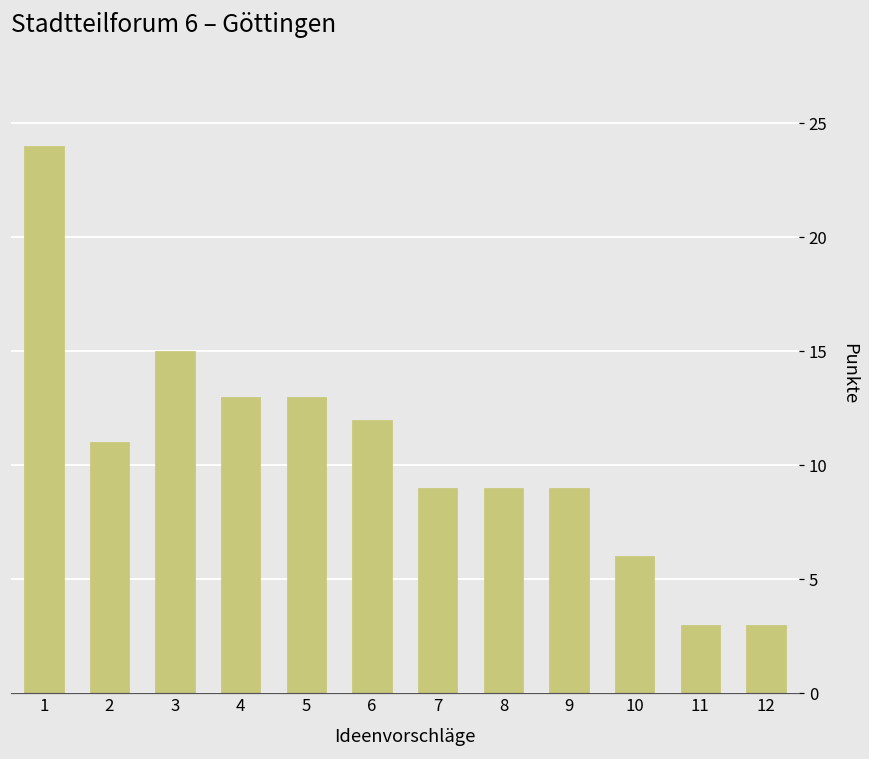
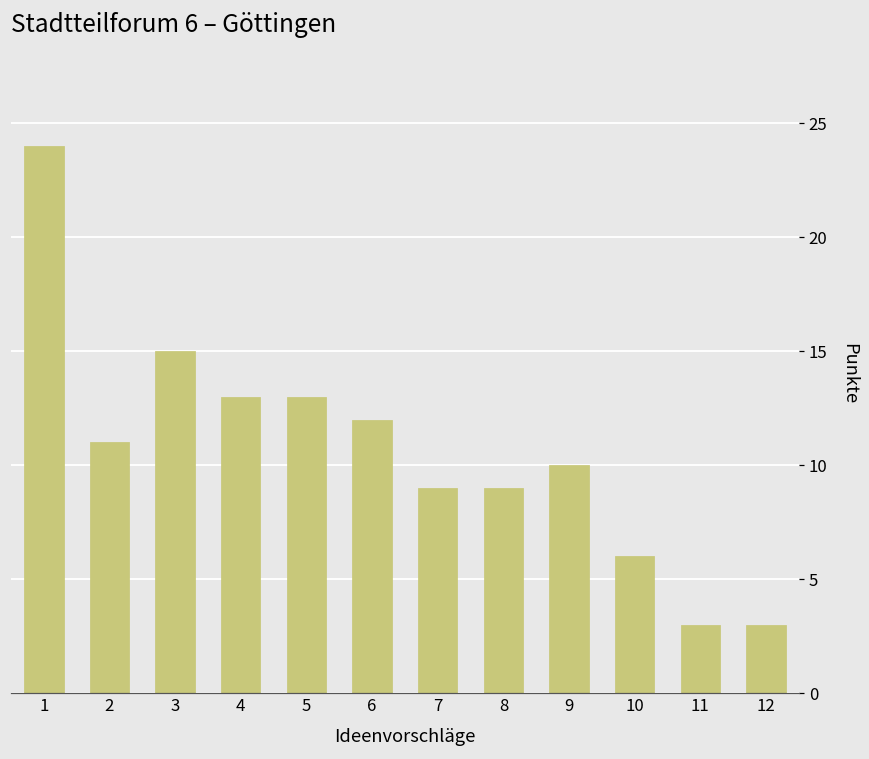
9: 9 -> 10
